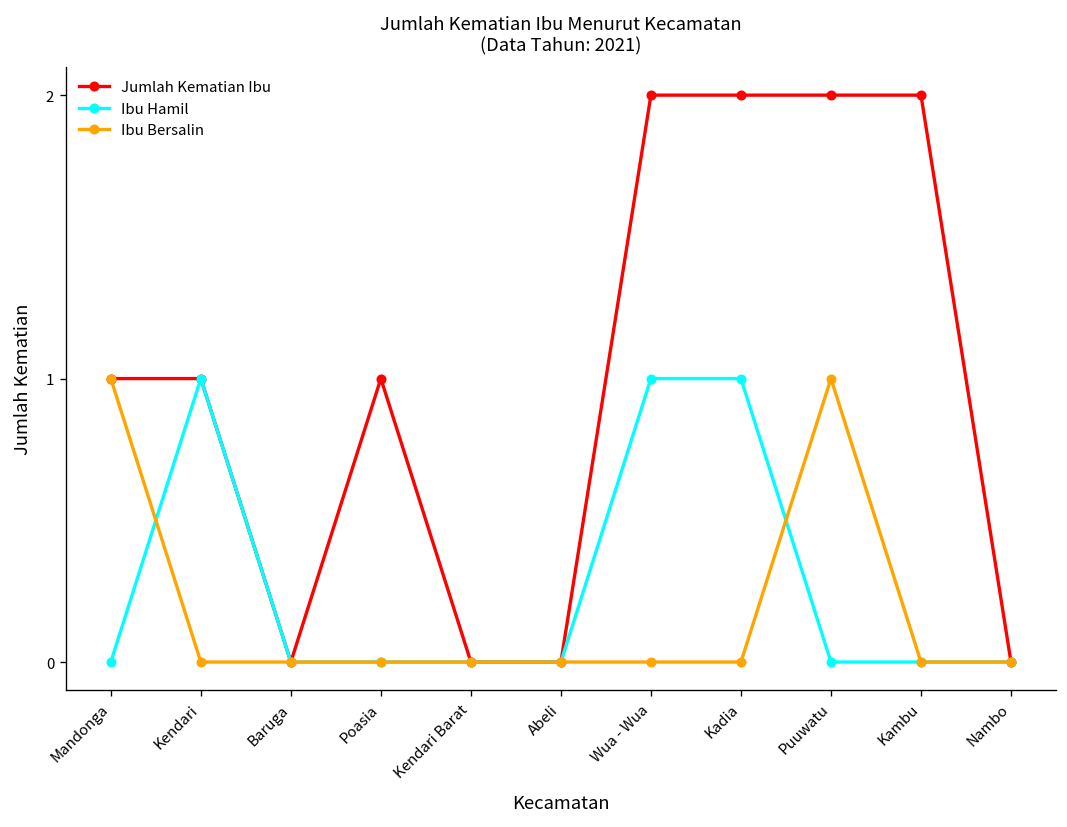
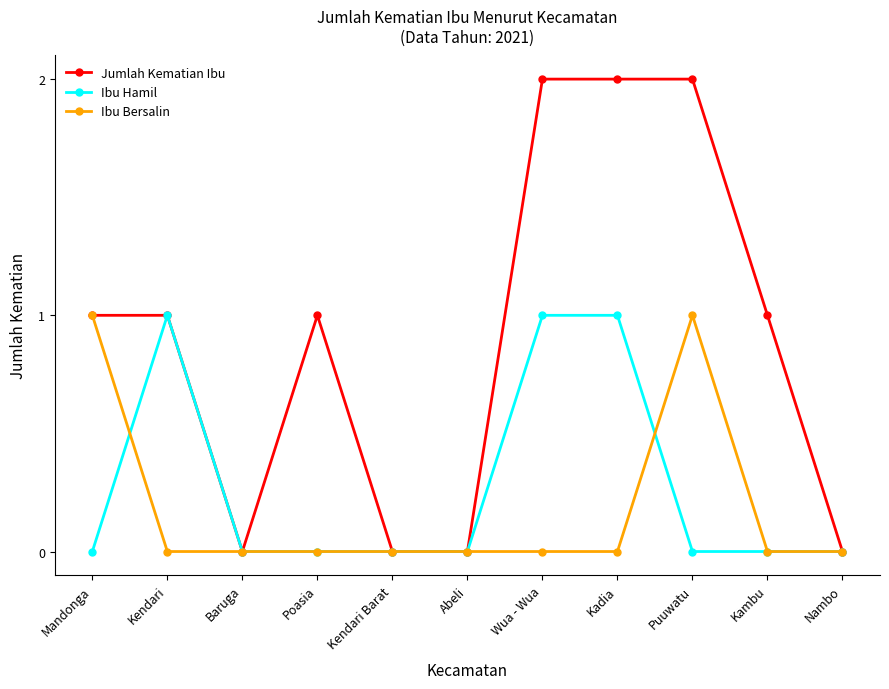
Jumlah Kematian Ibu, Kambu: 2 -> 1
